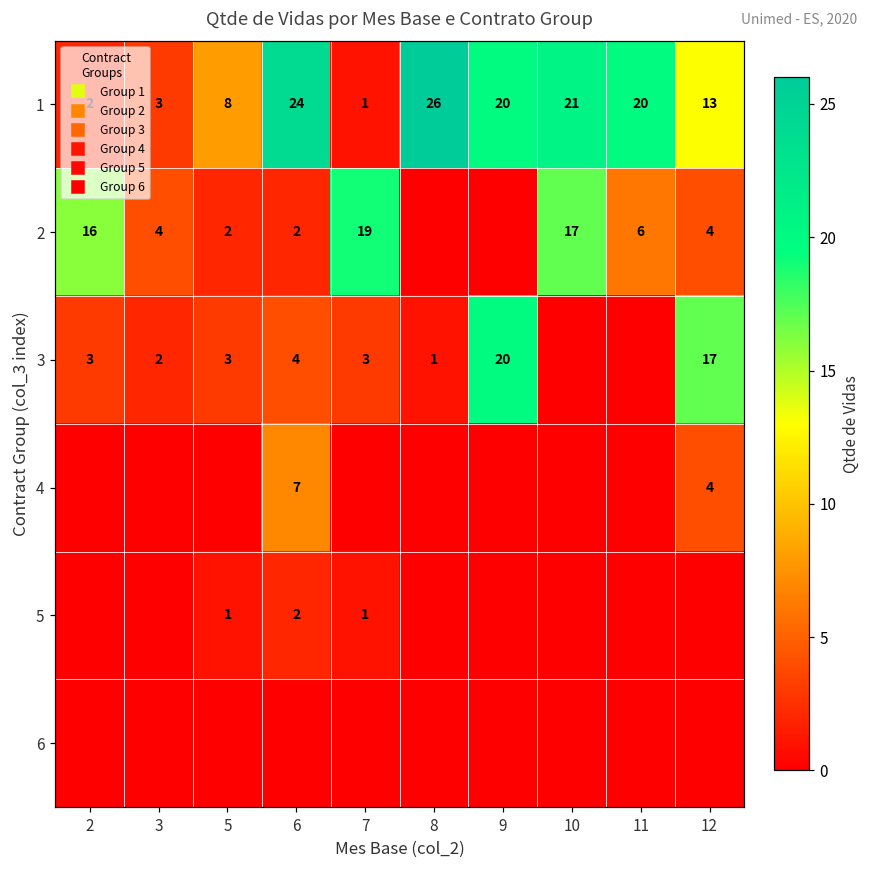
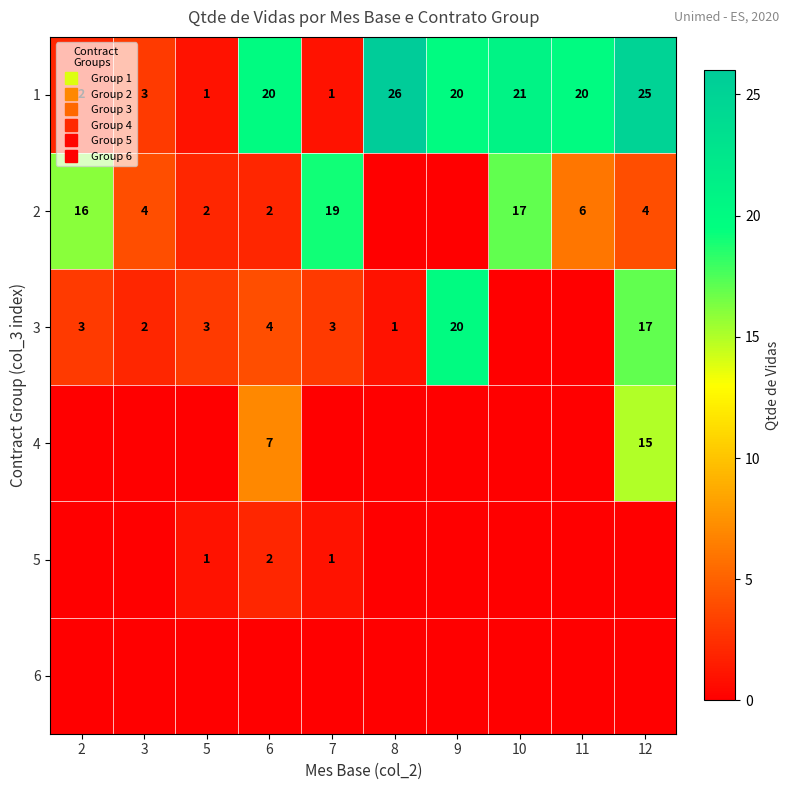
1, 5: 8 -> 1
1, 6: 24 -> 20
1, 12: 13 -> 25
4, 12: 4 -> 15
